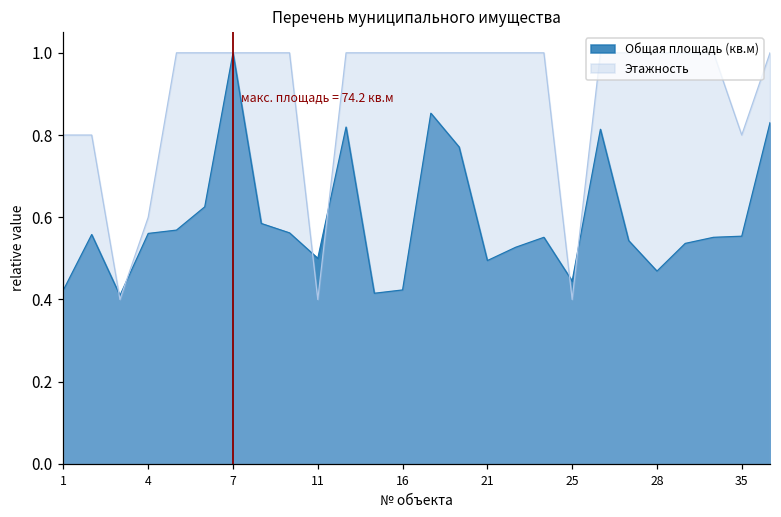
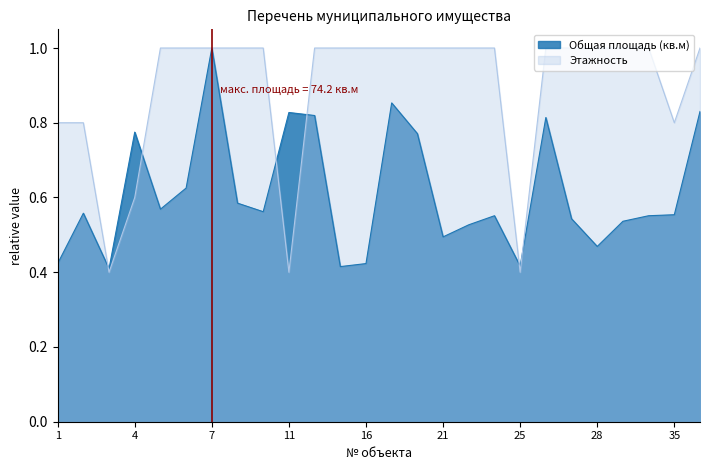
Общая площадь (кв.м), 4: 0.56 -> 0.77
Общая площадь (кв.м), 11: 0.50 -> 0.83
Общая площадь (кв.м), 25: 0.44 -> 0.42
